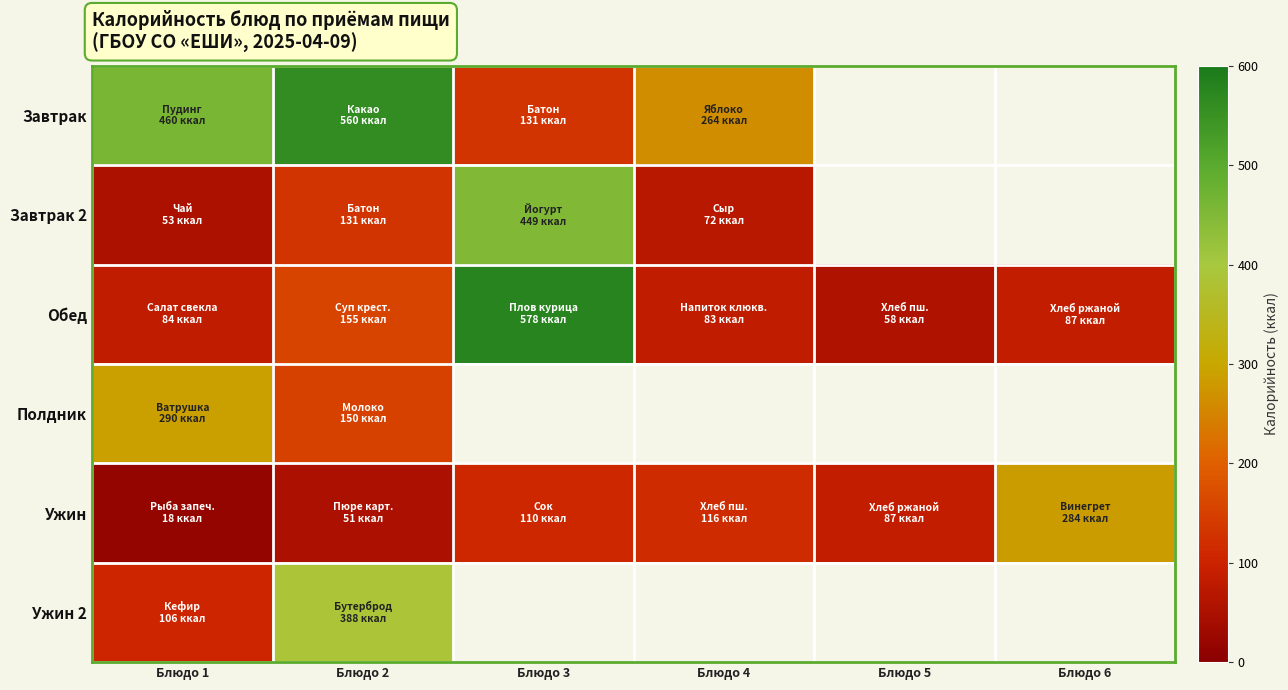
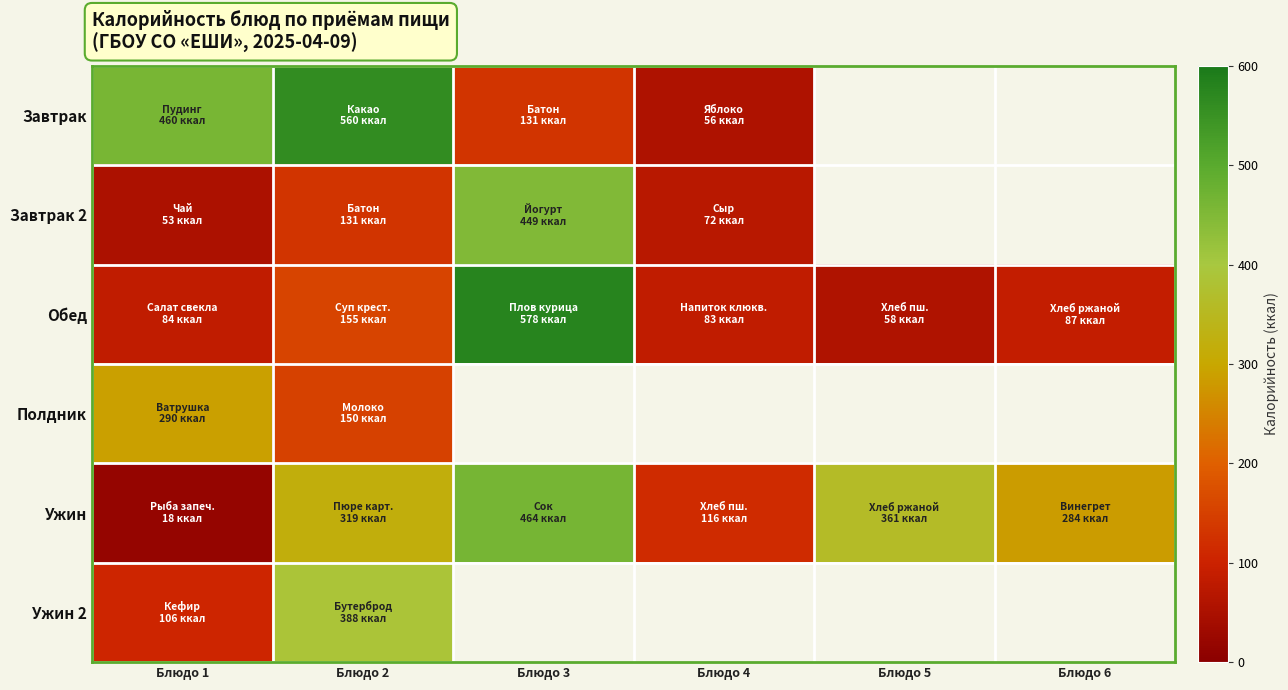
Завтрак, Блюдо 4: 264 -> 56
Ужин, Блюдо 2: 51 -> 319
Ужин, Блюдо 3: 110 -> 464
Ужин, Блюдо 5: 87 -> 361
